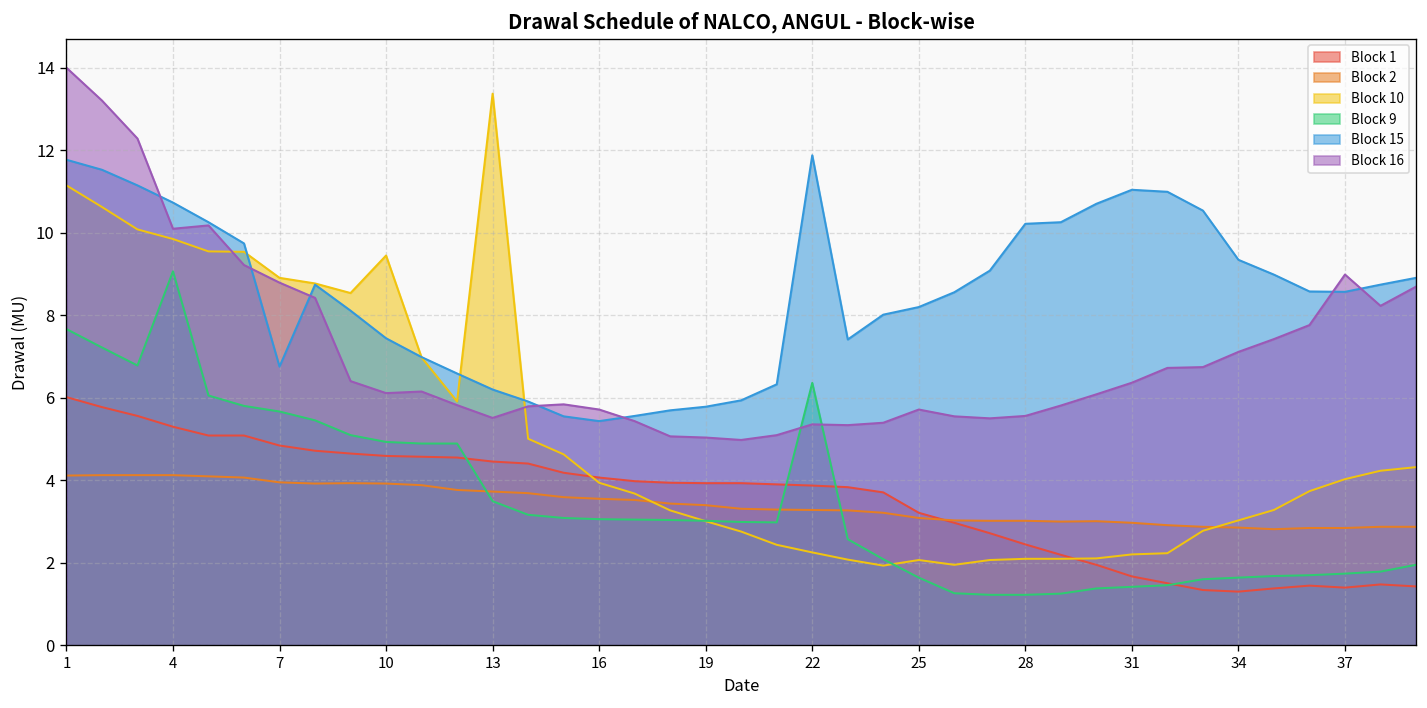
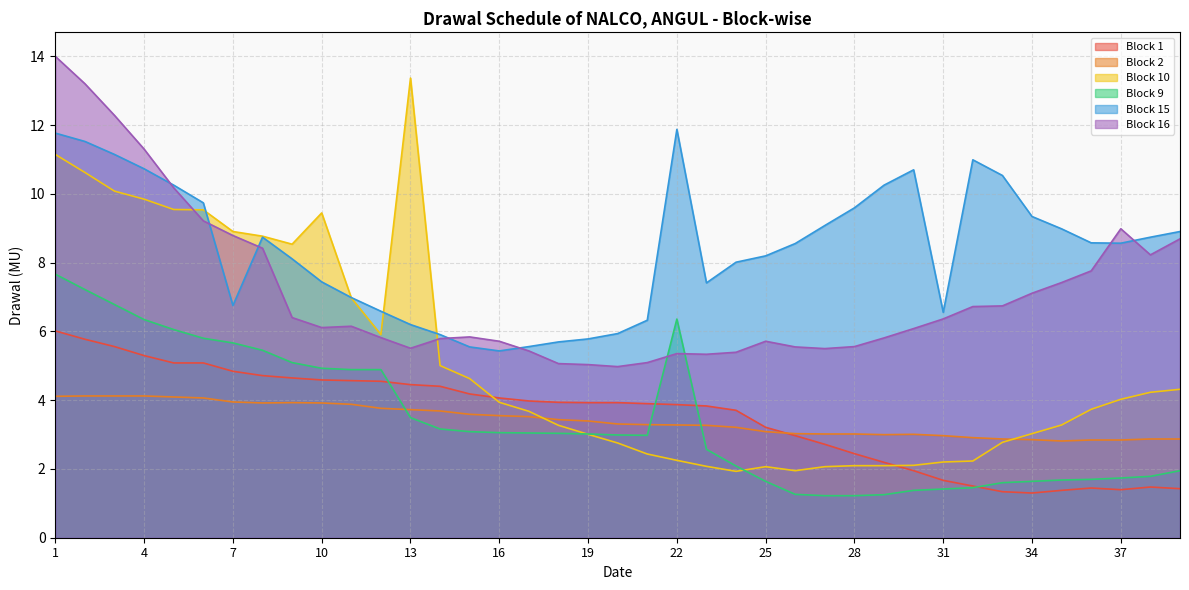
Block 9, 4: 9.1 -> 6.3
Block 16, 4: 10.1 -> 11.3
Block 15, 28: 10.2 -> 9.6
Block 15, 31: 11.0 -> 6.6
